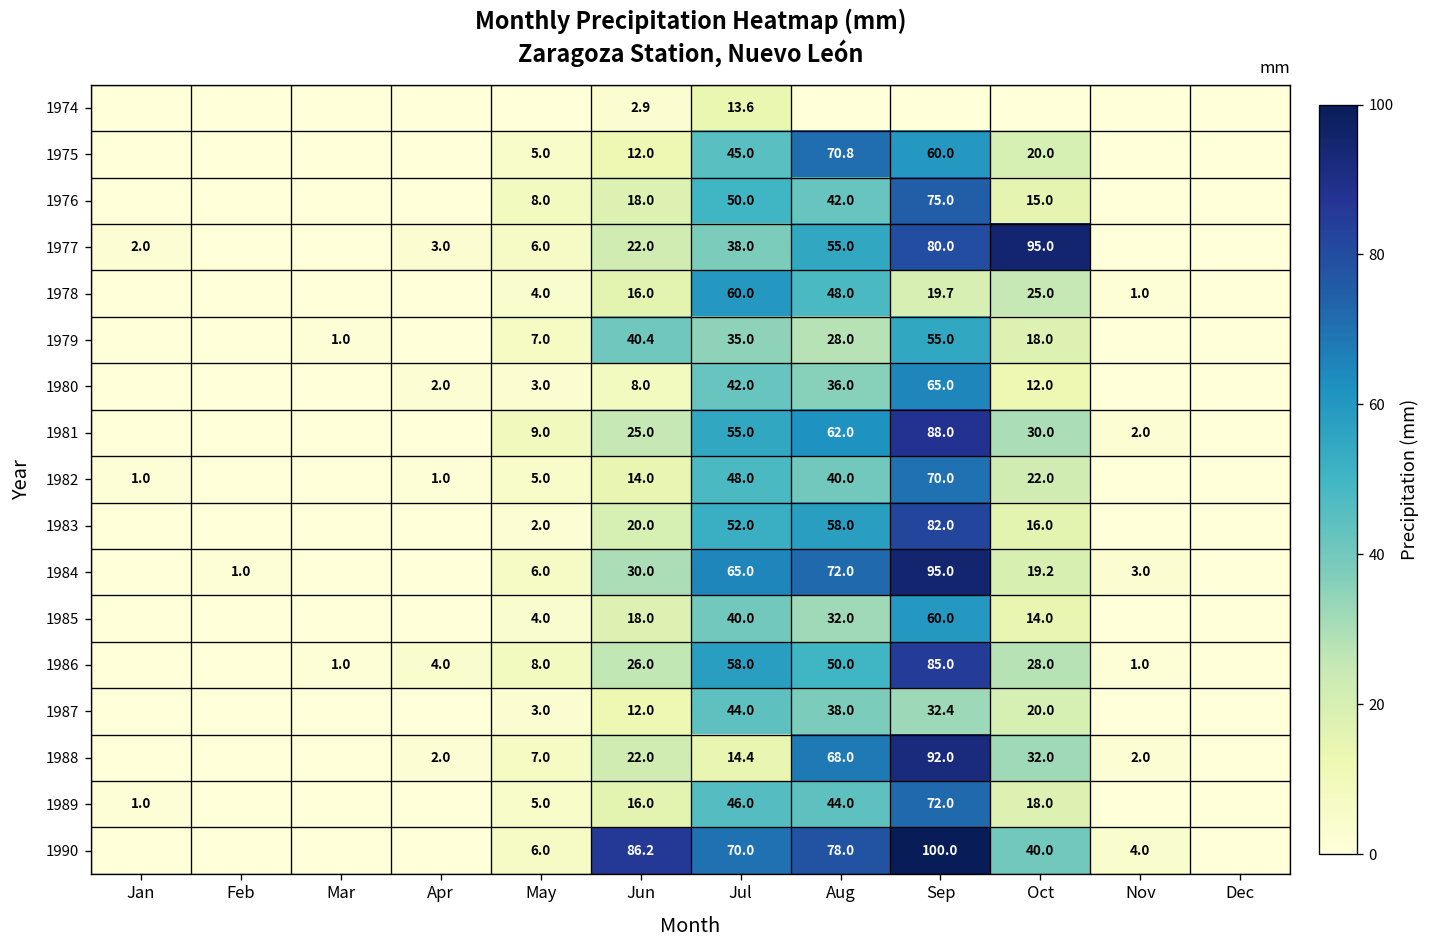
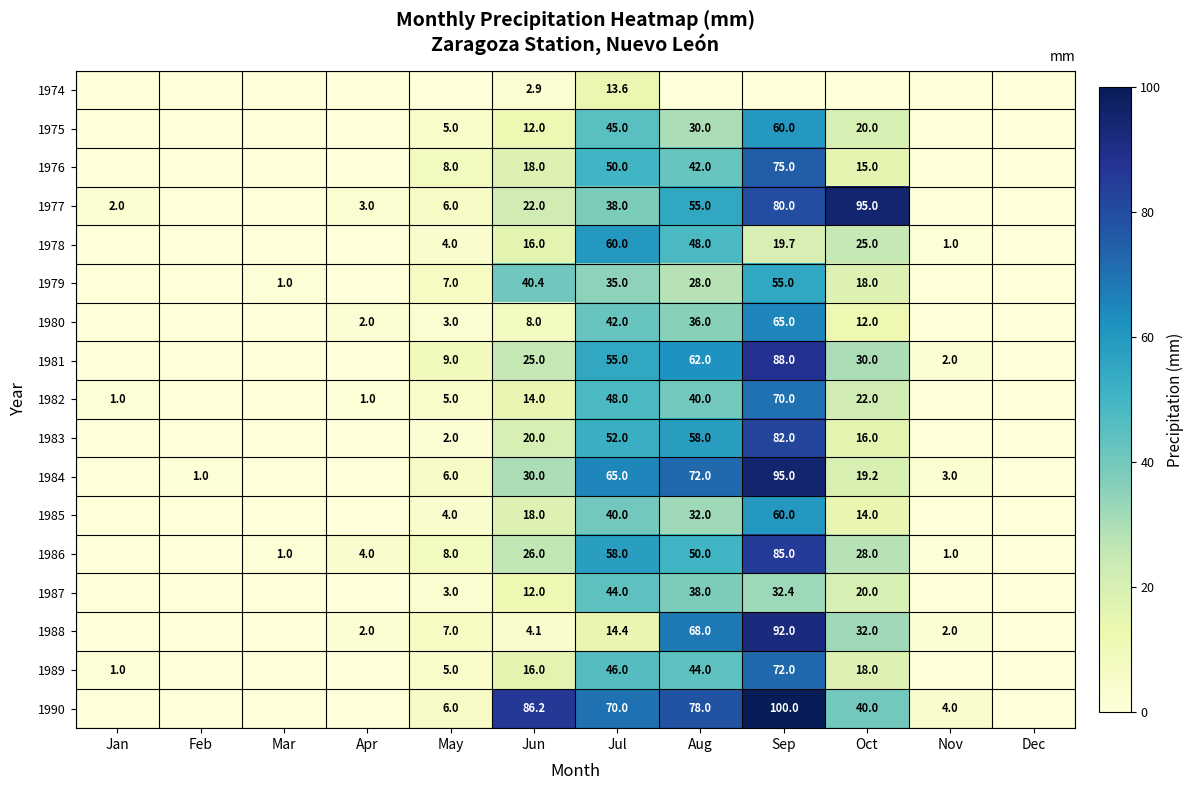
1975, Aug: 70.8 -> 30.0
1988, Jun: 22.0 -> 4.1
